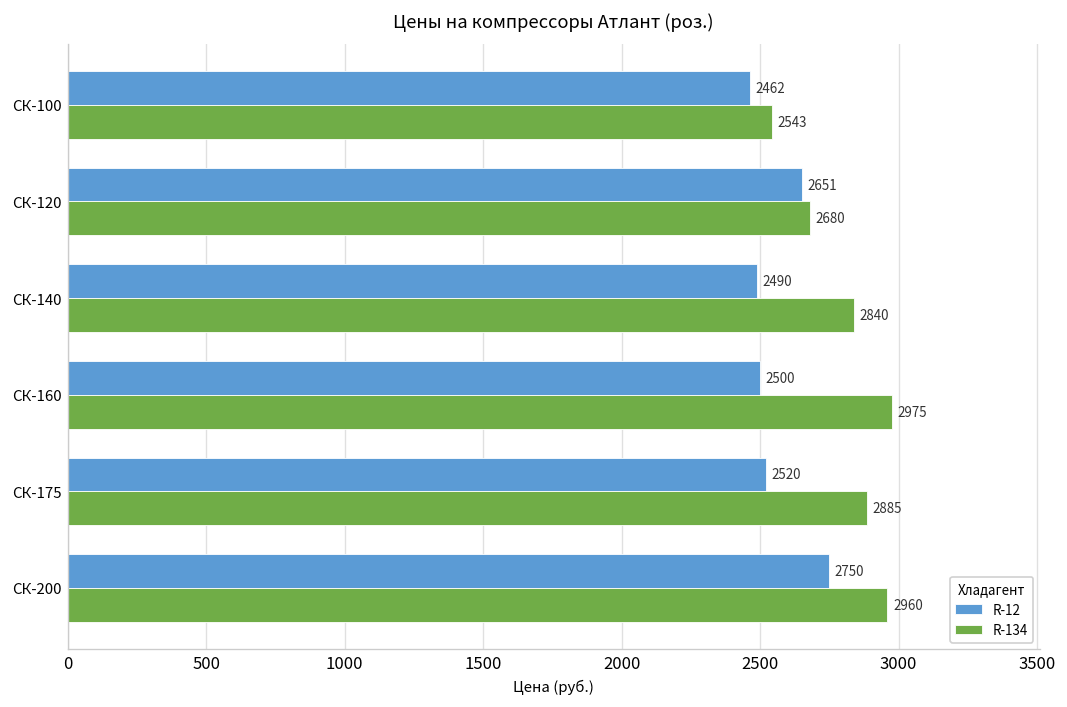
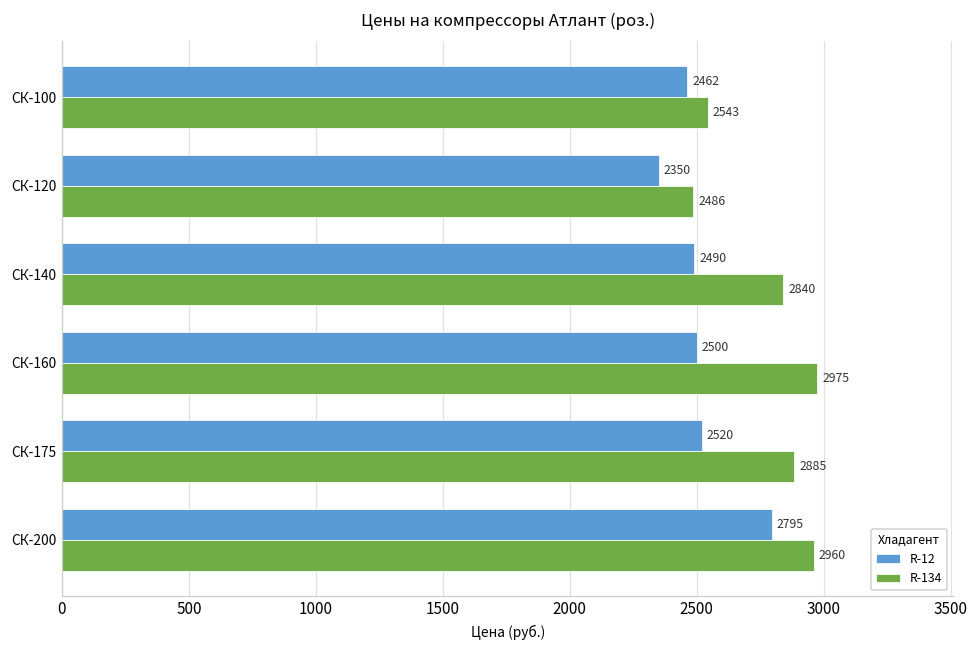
R-12, СК-120: 2651 -> 2350
R-134, СК-120: 2680 -> 2486
R-12, СК-200: 2750 -> 2795
